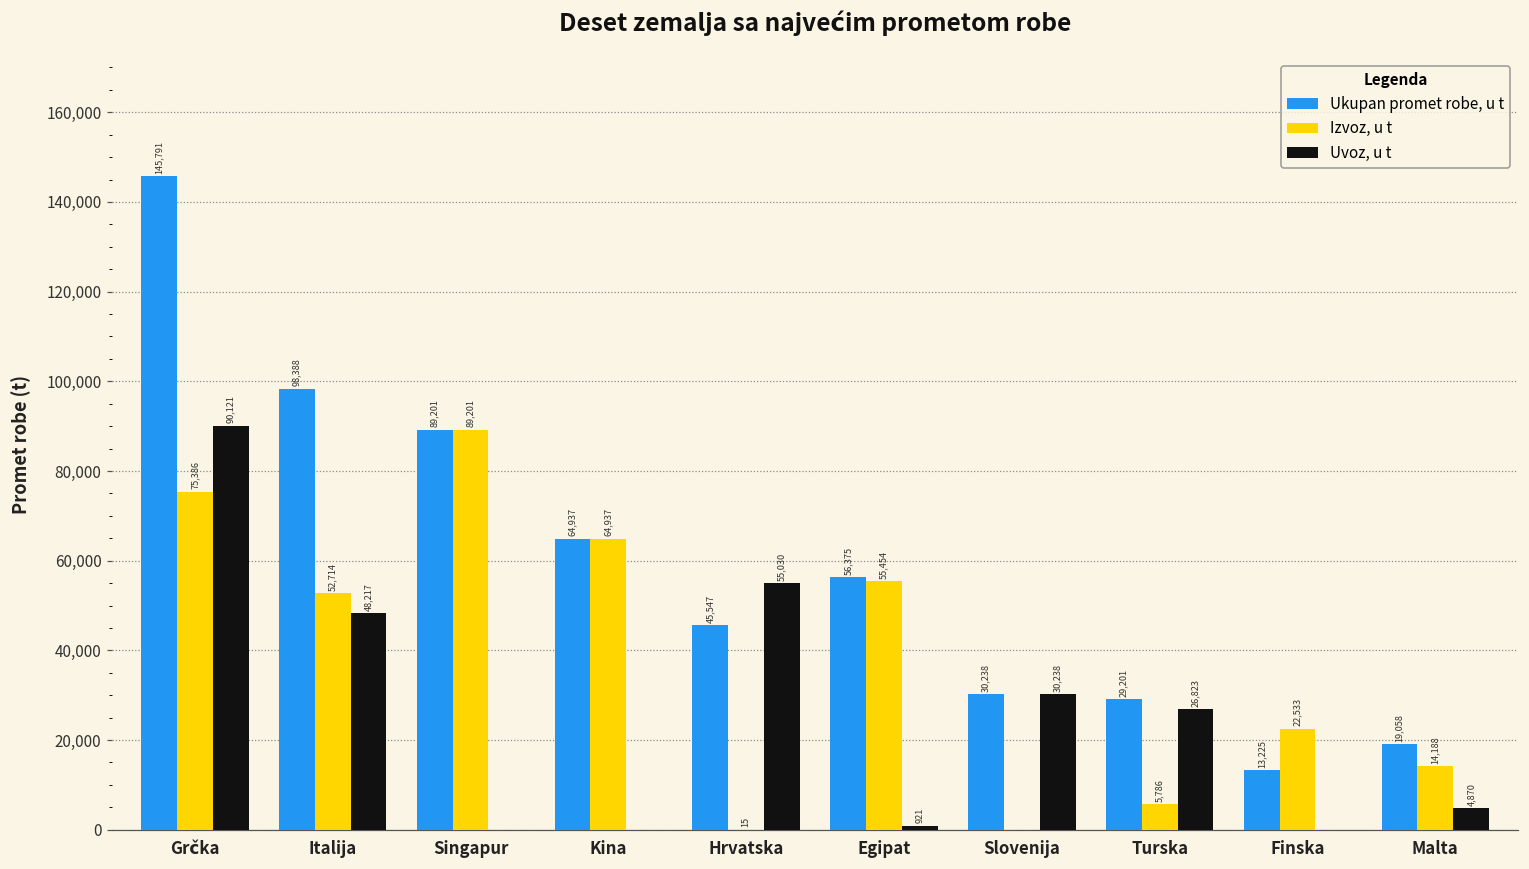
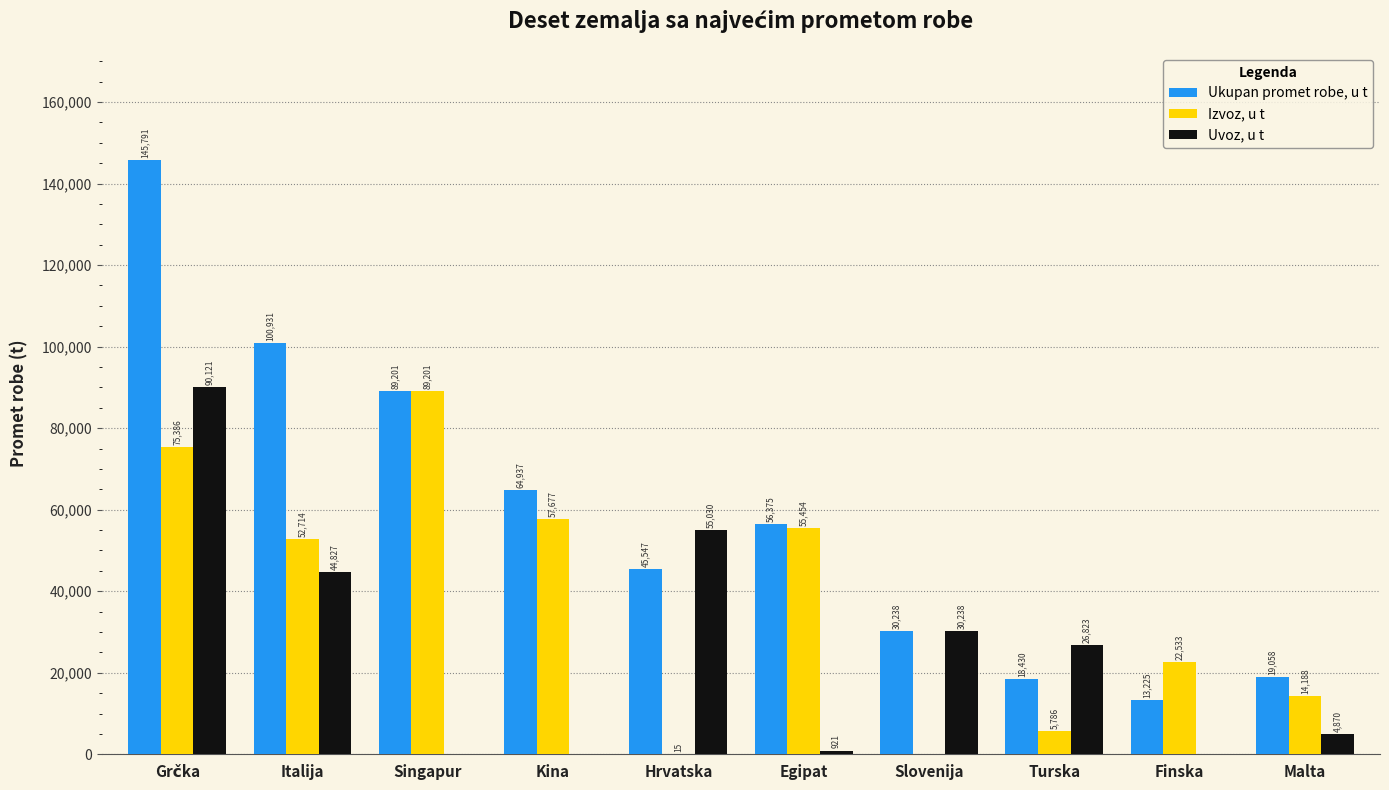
Ukupan promet robe, u t, Italija: 98,388 -> 100,931
Uvoz, u t, Italija: 48,217 -> 44,827
Izvoz, u t, Kina: 64,937 -> 57,677
Ukupan promet robe, u t, Turska: 29,201 -> 18,430
